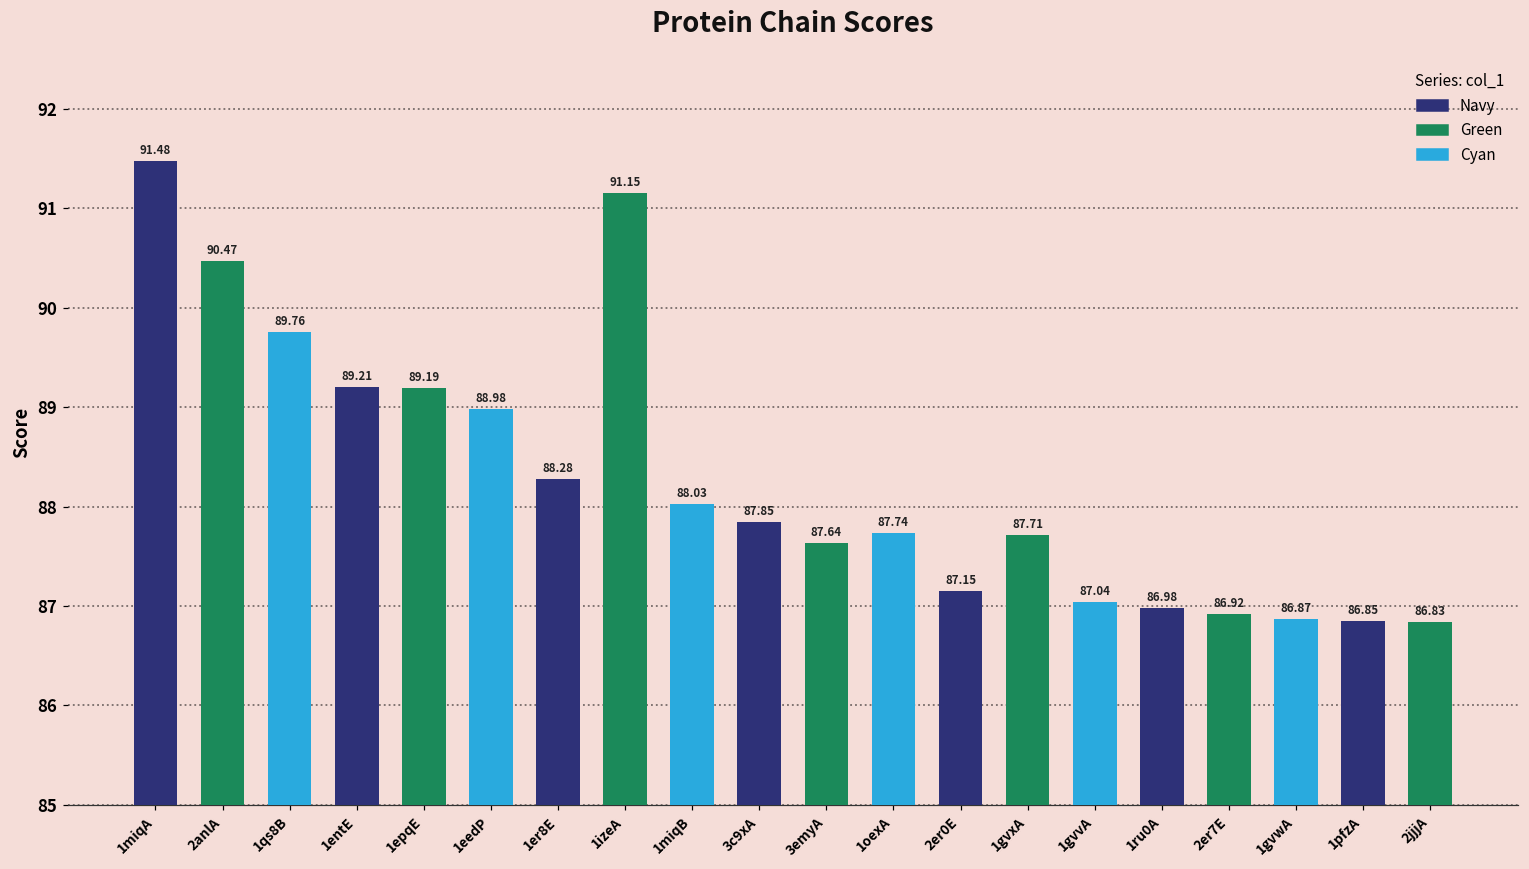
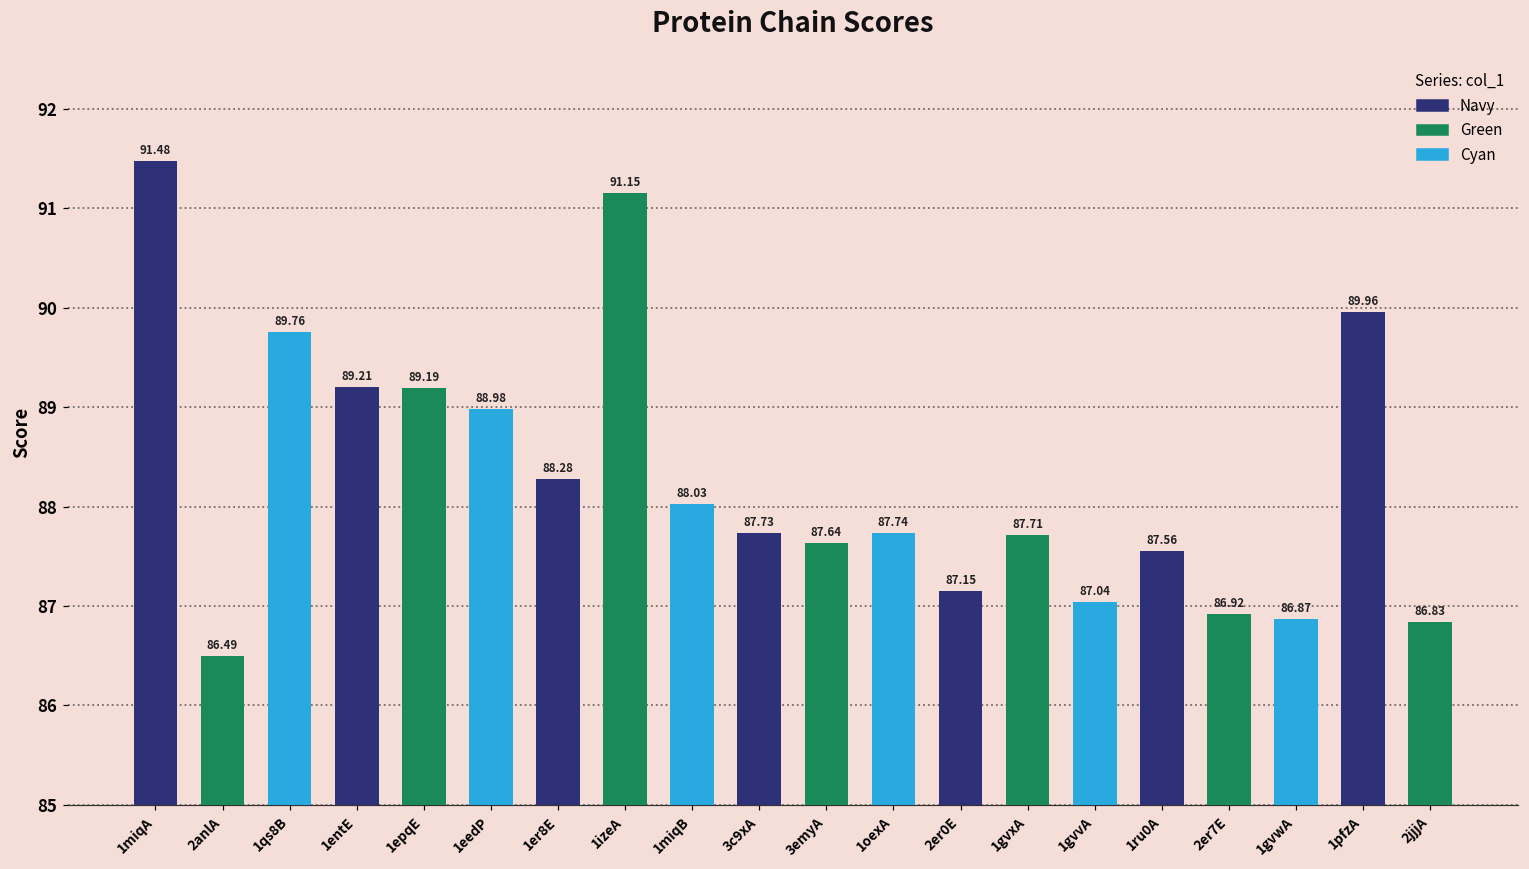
2anlA: 90.47 -> 86.49
3c9xA: 87.85 -> 87.73
1ru0A: 86.98 -> 87.56
1pfzA: 86.85 -> 89.96
